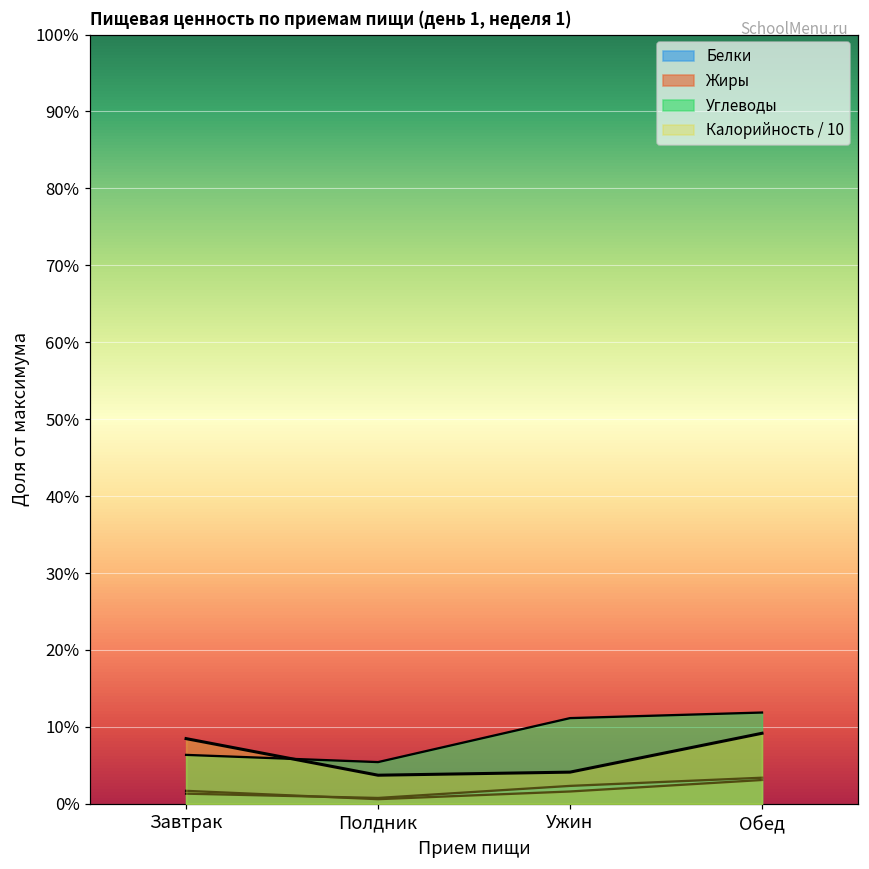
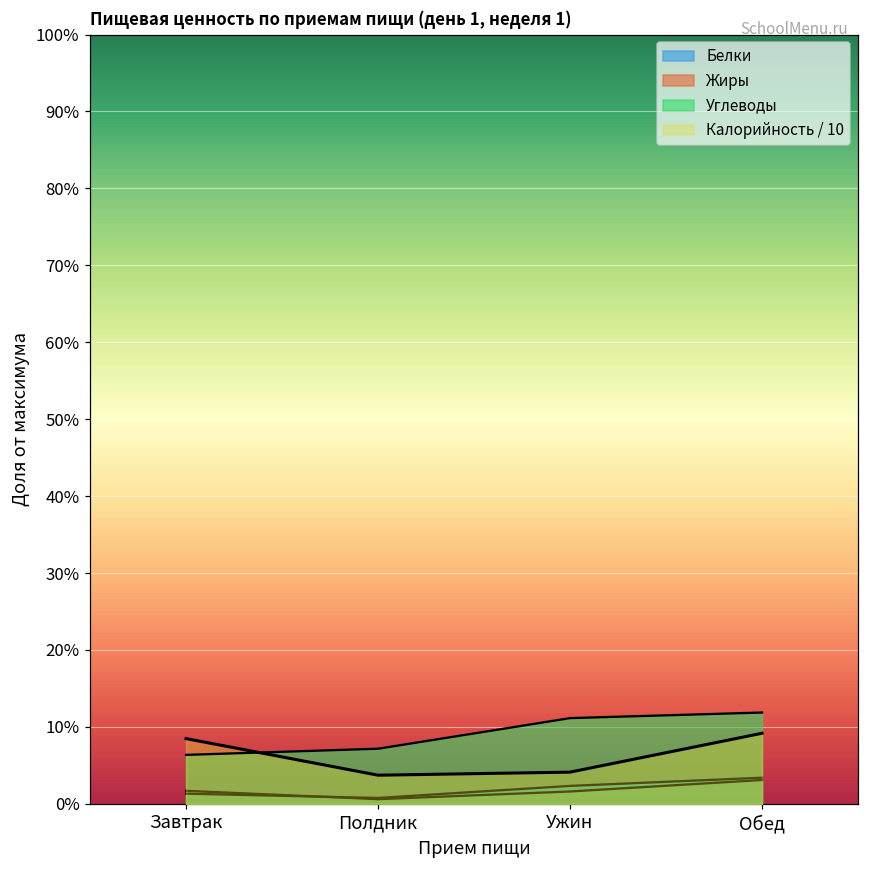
Углеводы, Полдник: 5% -> 7%
